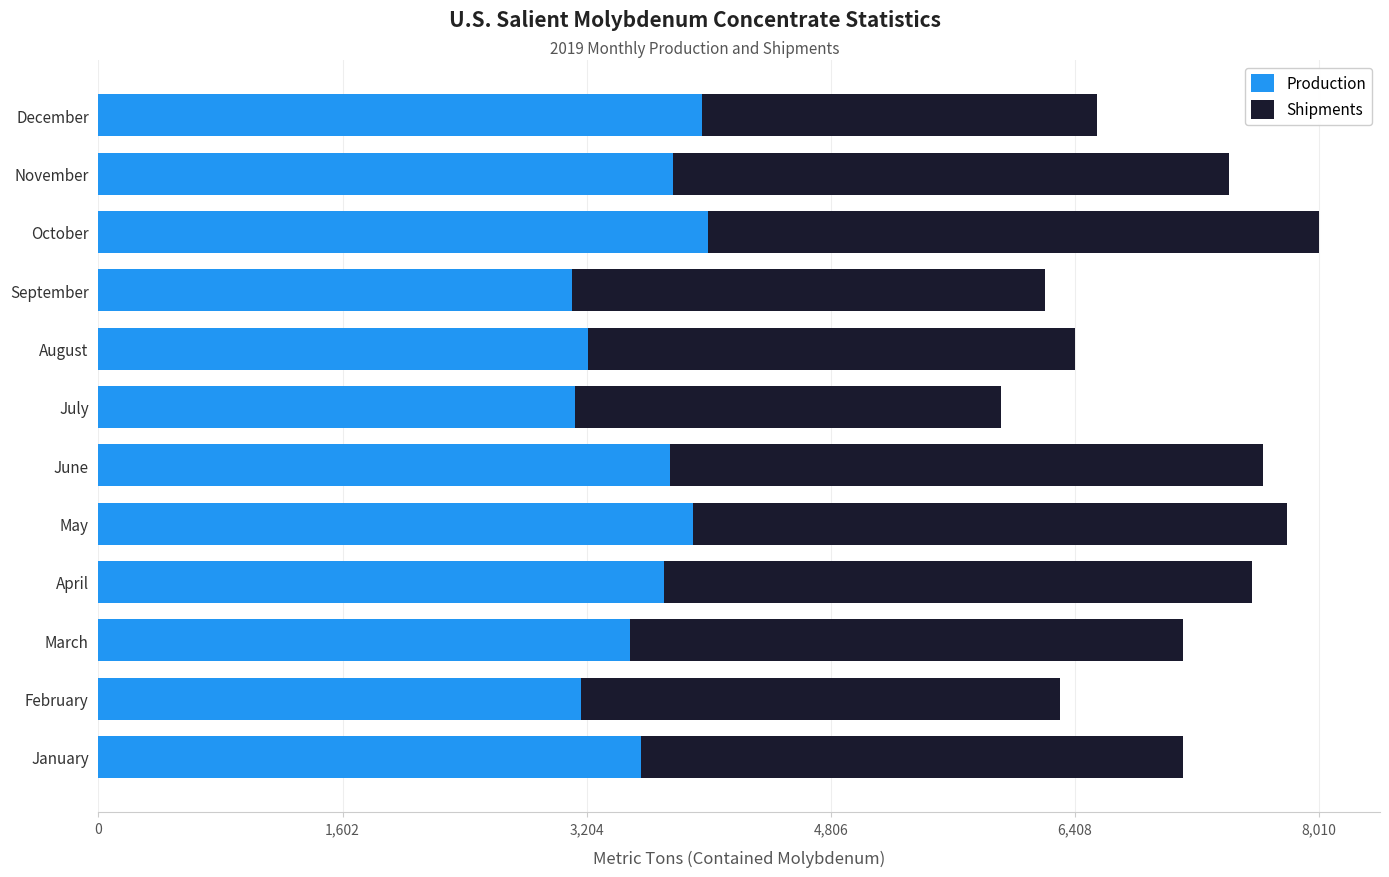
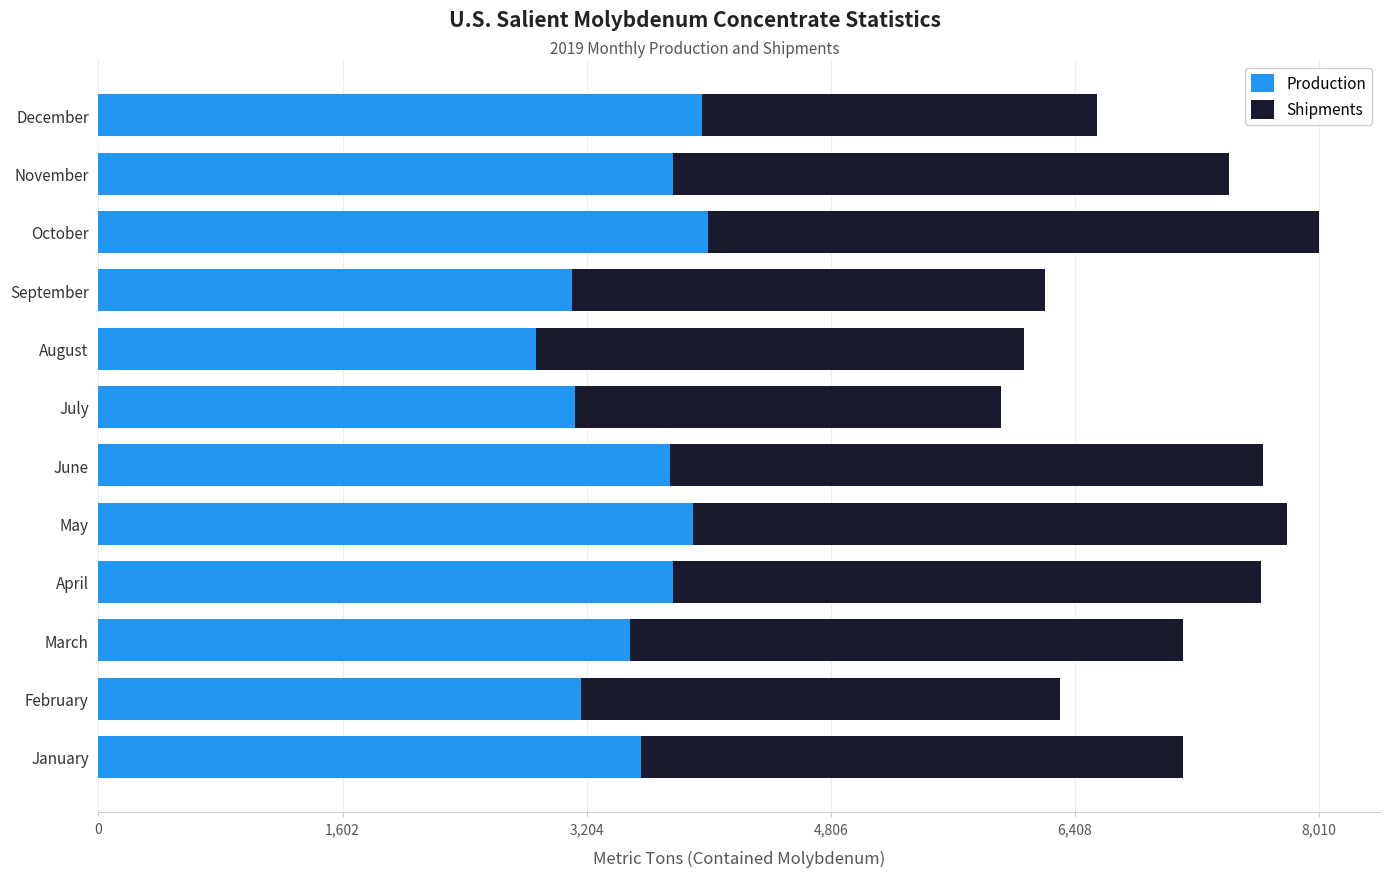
Production, August: 3,210 -> 2,870
Production, April: 3,710 -> 3,770
